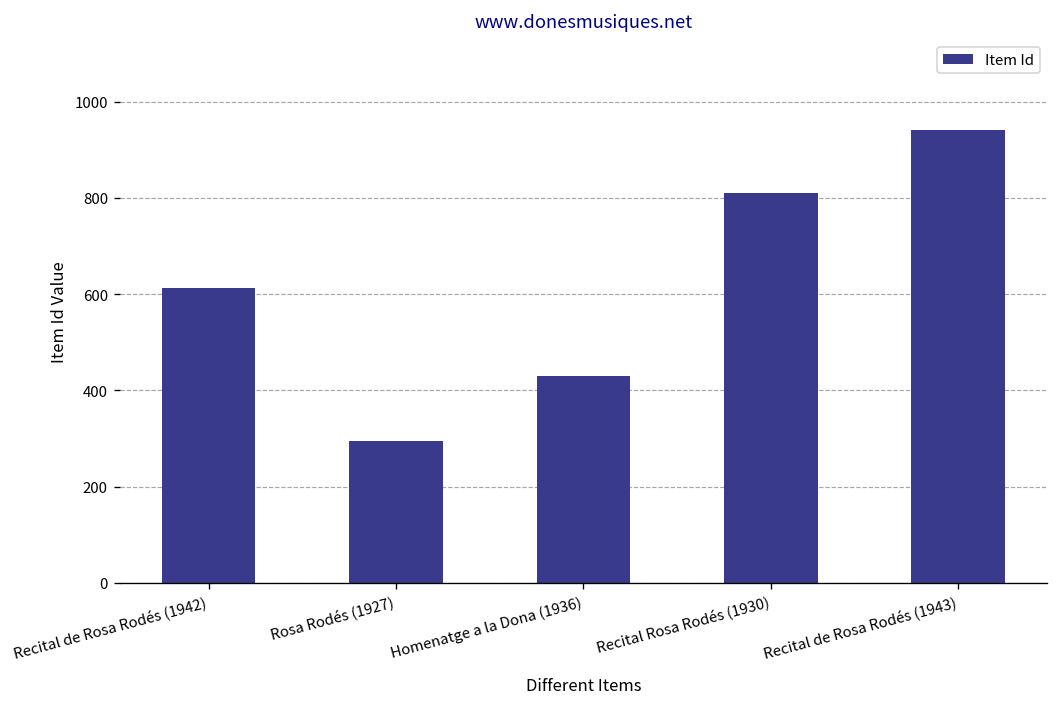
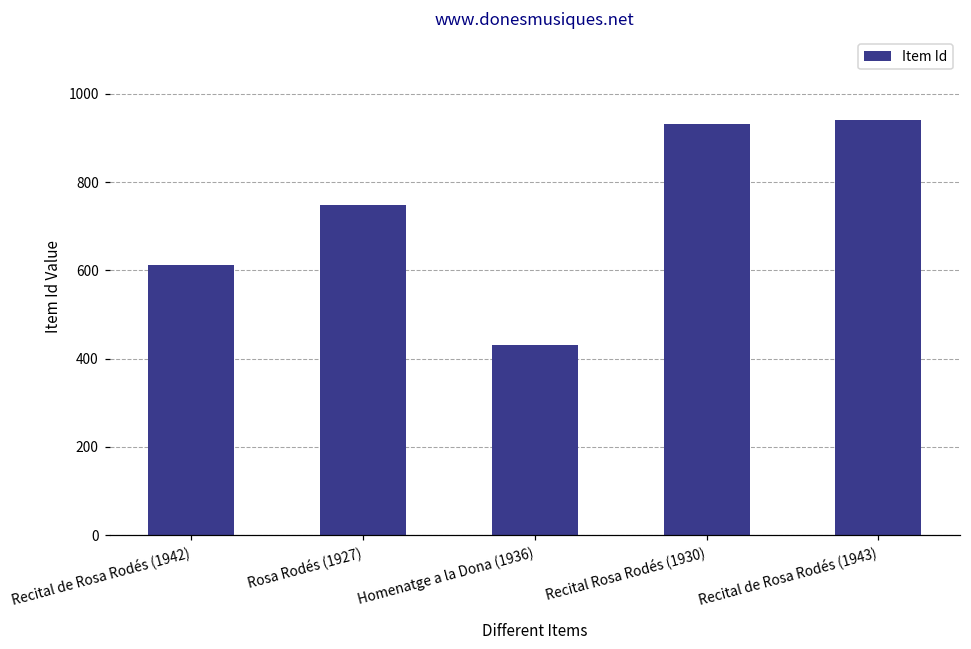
Rosa Rodés (1927): 300 -> 750
Recital Rosa Rodés (1930): 810 -> 930
